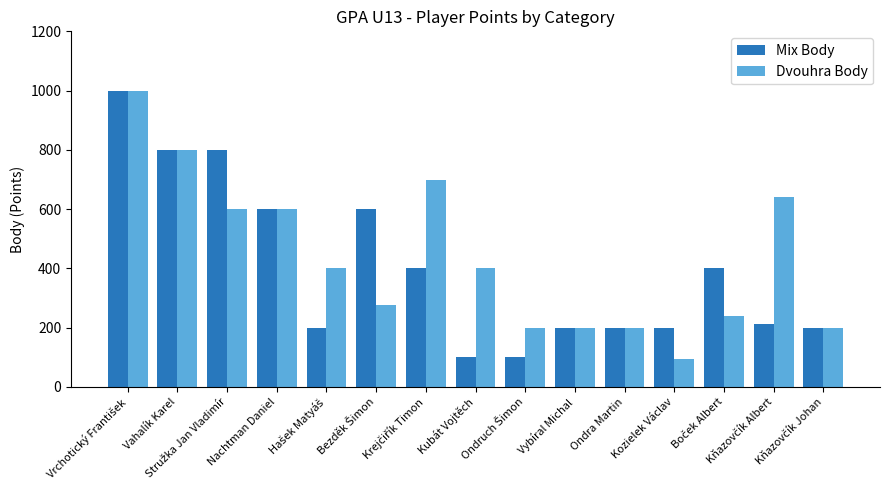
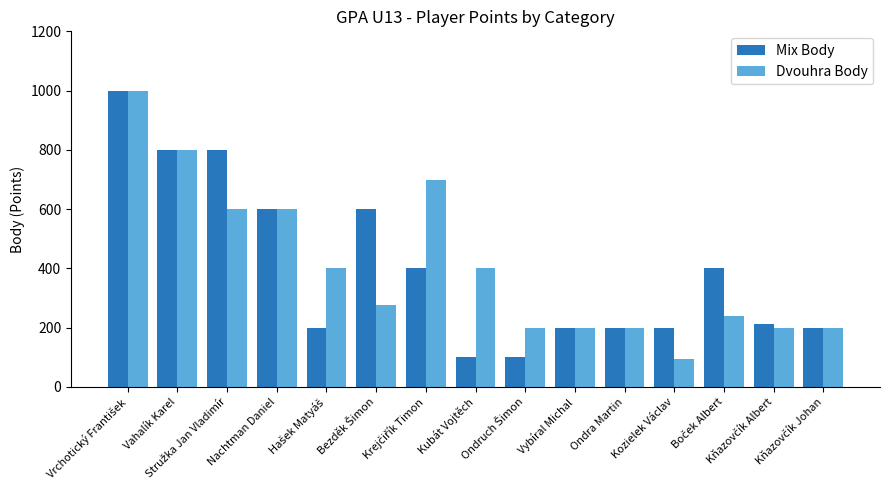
Dvouhra Body, Kňazovčík Albert: 640 -> 200
